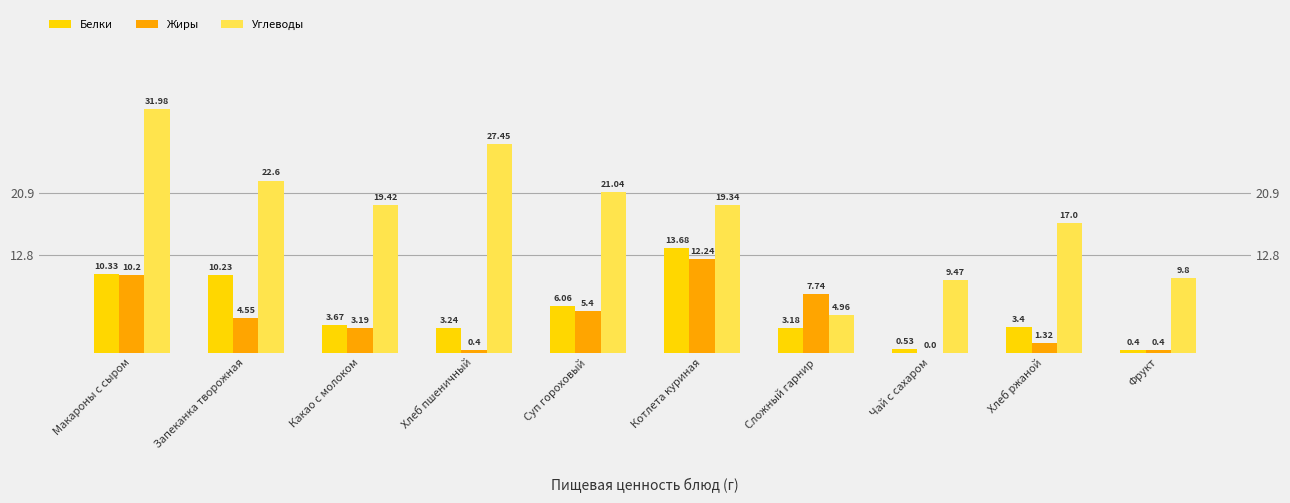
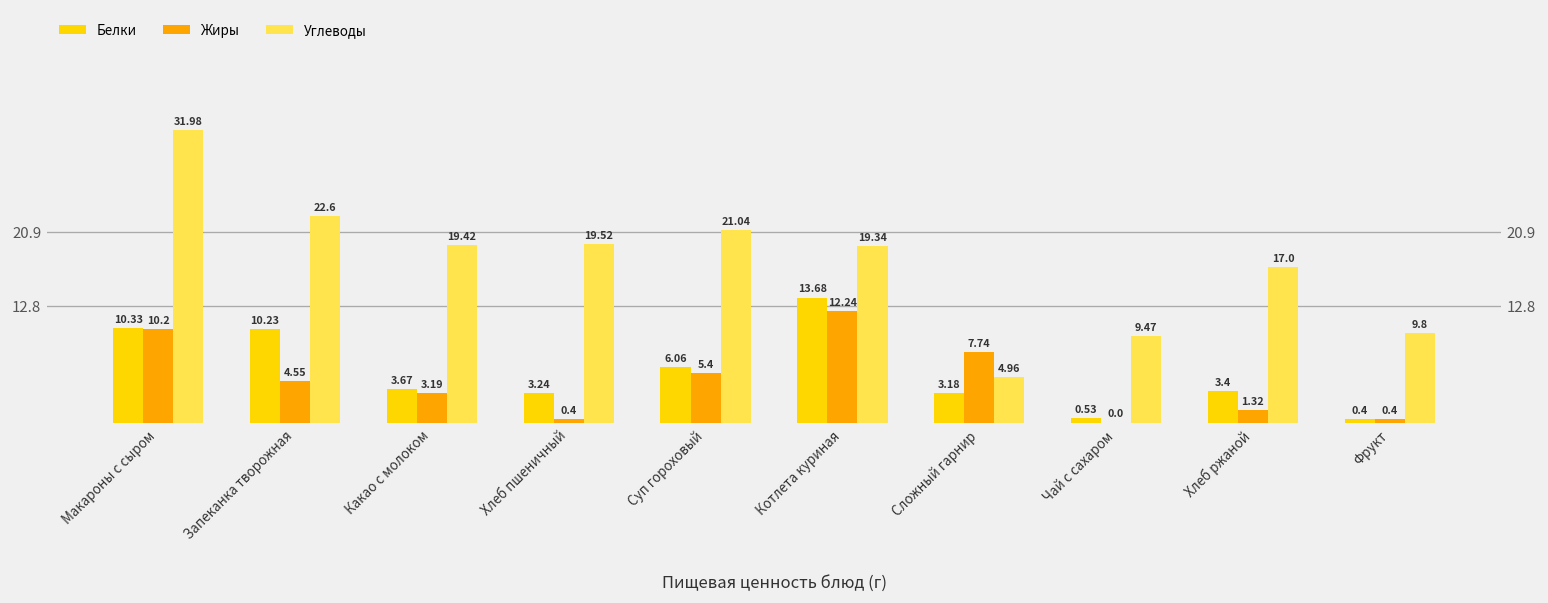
Углеводы, Хлеб пшеничный: 27.45 -> 19.52
